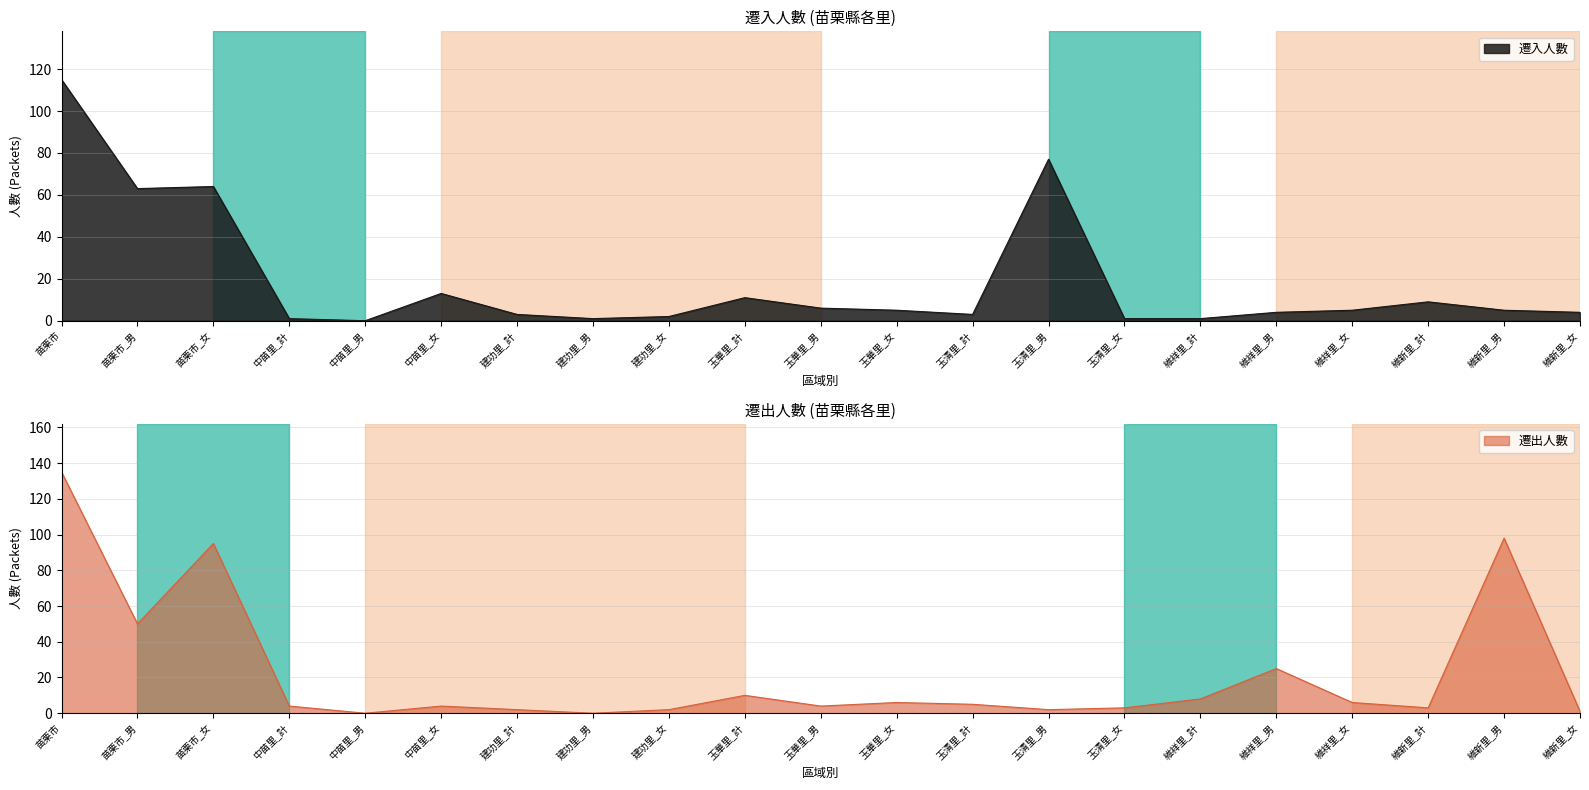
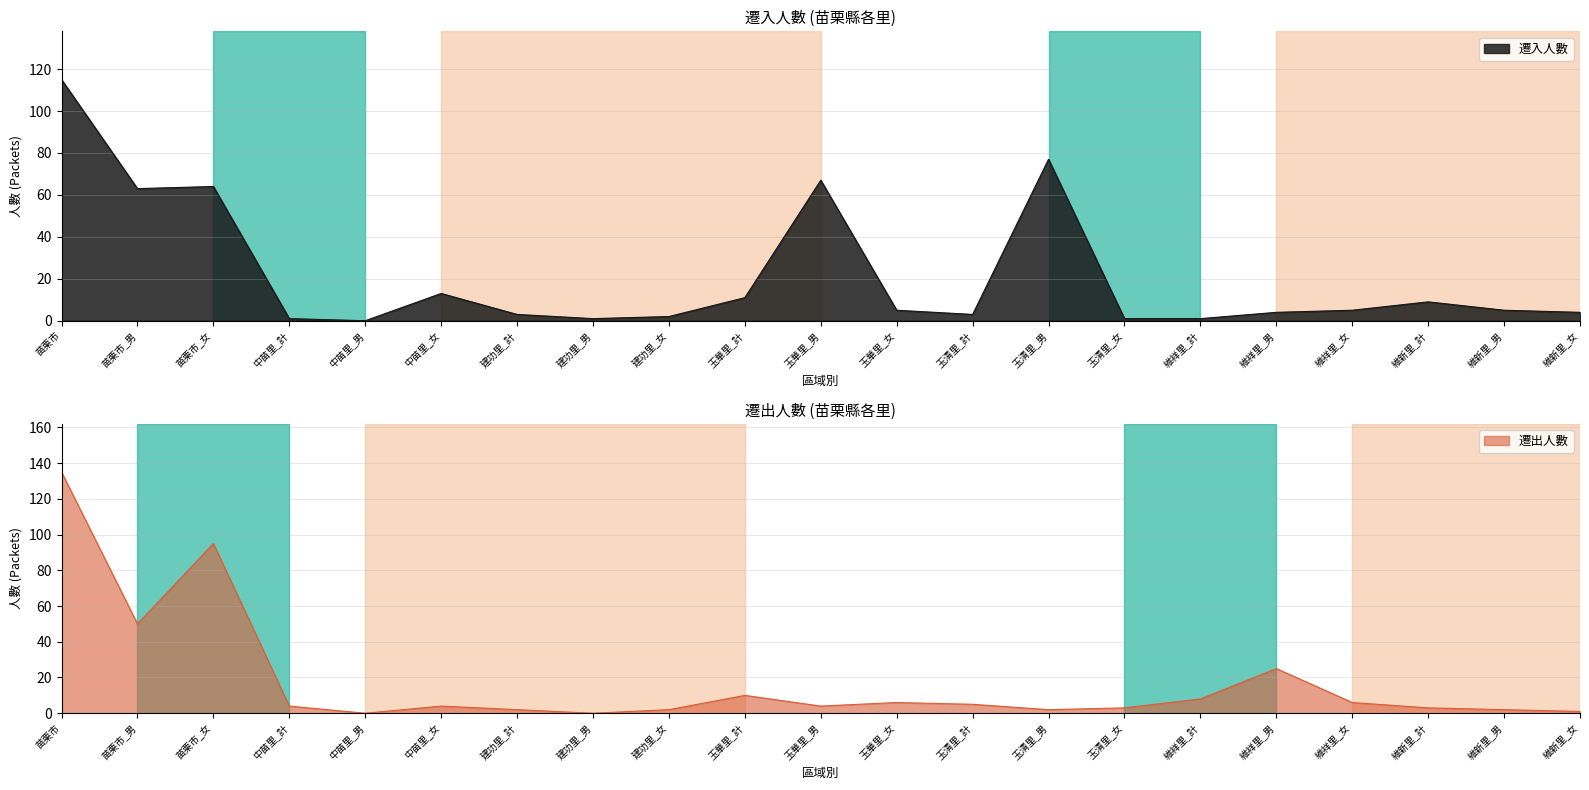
遷入人數 (苗栗縣各里), 玉華里_男: 6 -> 67
遷出人數 (苗栗縣各里), 維新里_男: 98 -> 2
